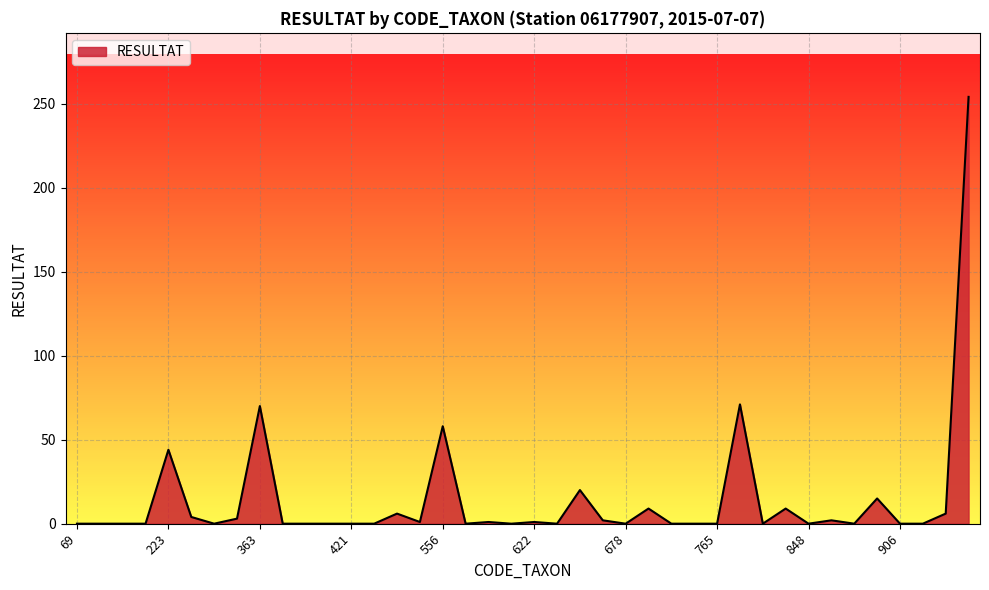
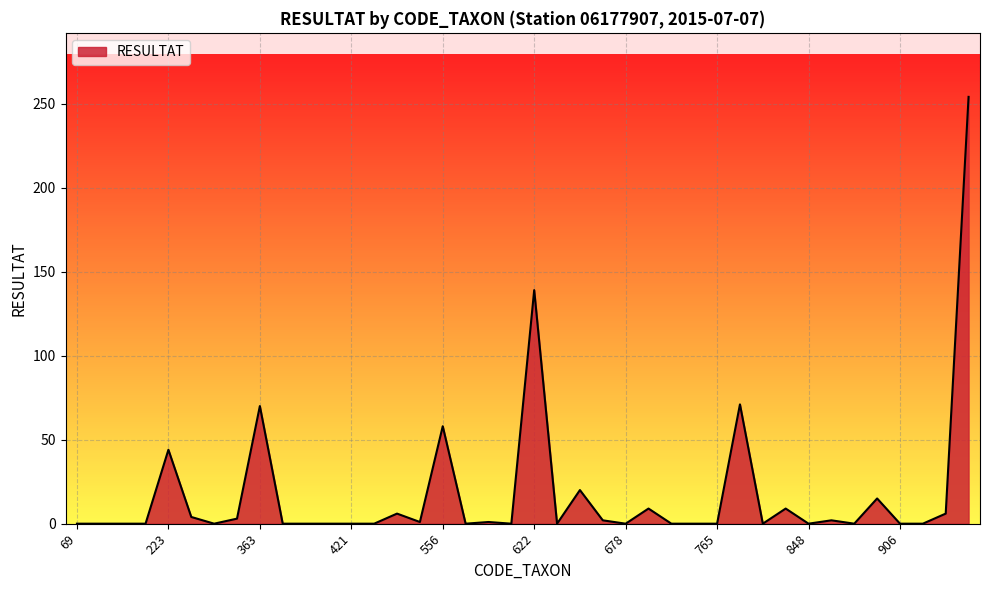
622: 1 -> 139
